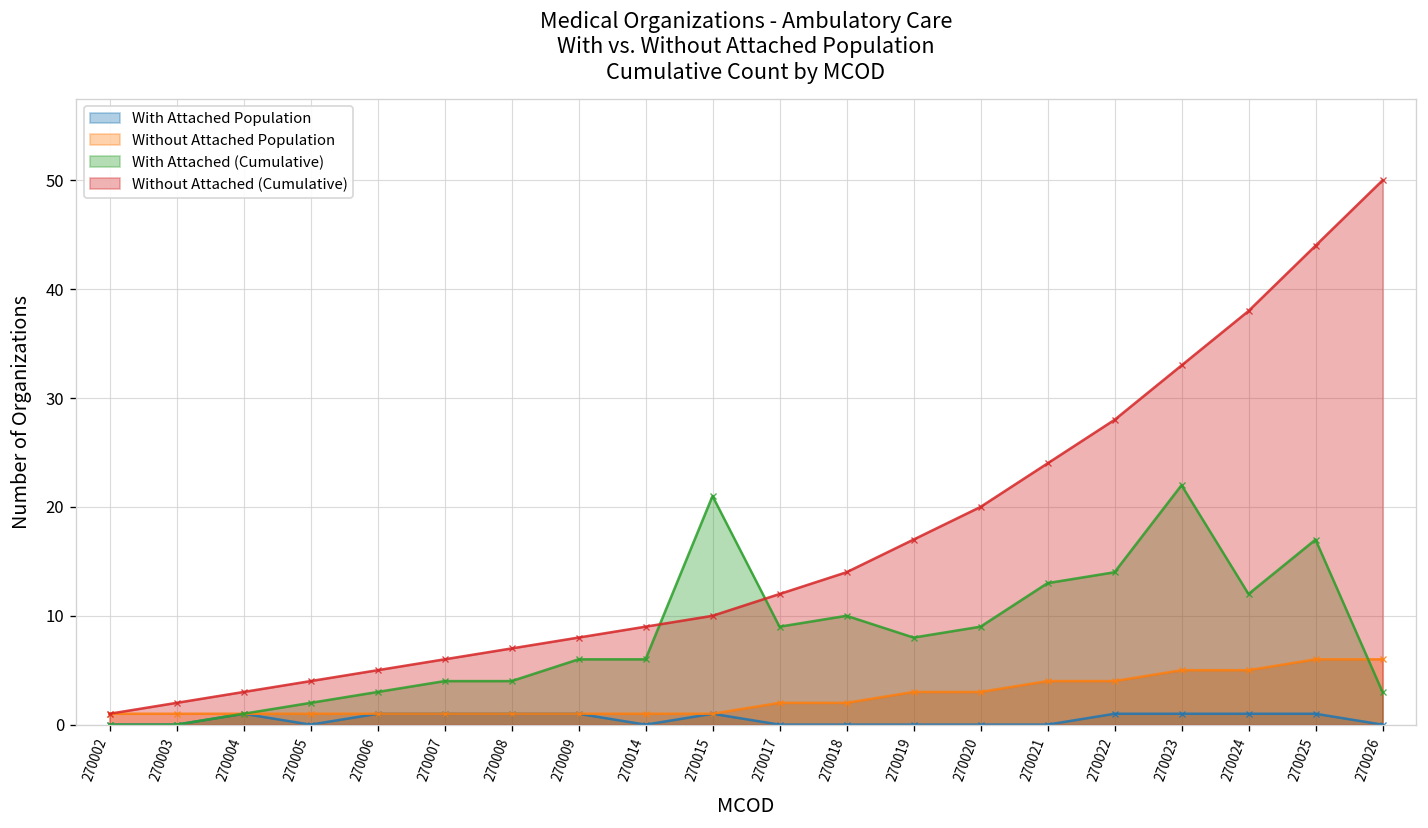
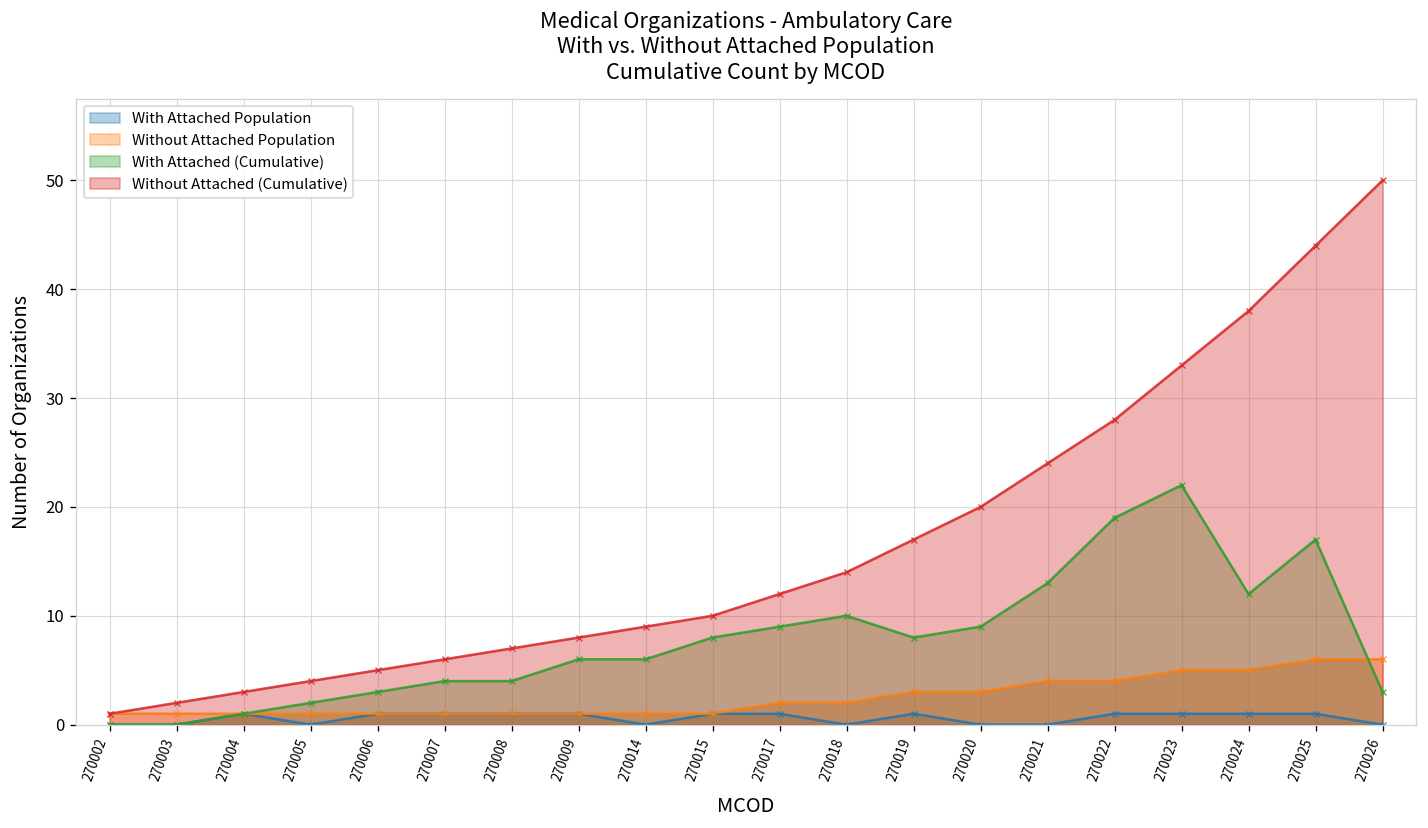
With Attached (Cumulative), 270015: 21 -> 8
With Attached Population, 270017: 0 -> 1
With Attached Population, 270019: 0 -> 1
With Attached (Cumulative), 270022: 14 -> 19
